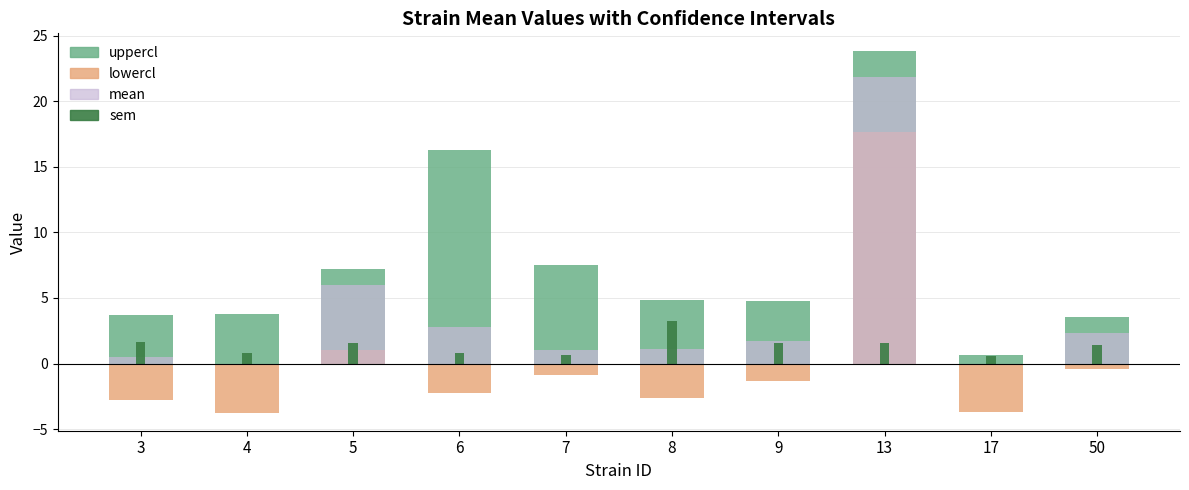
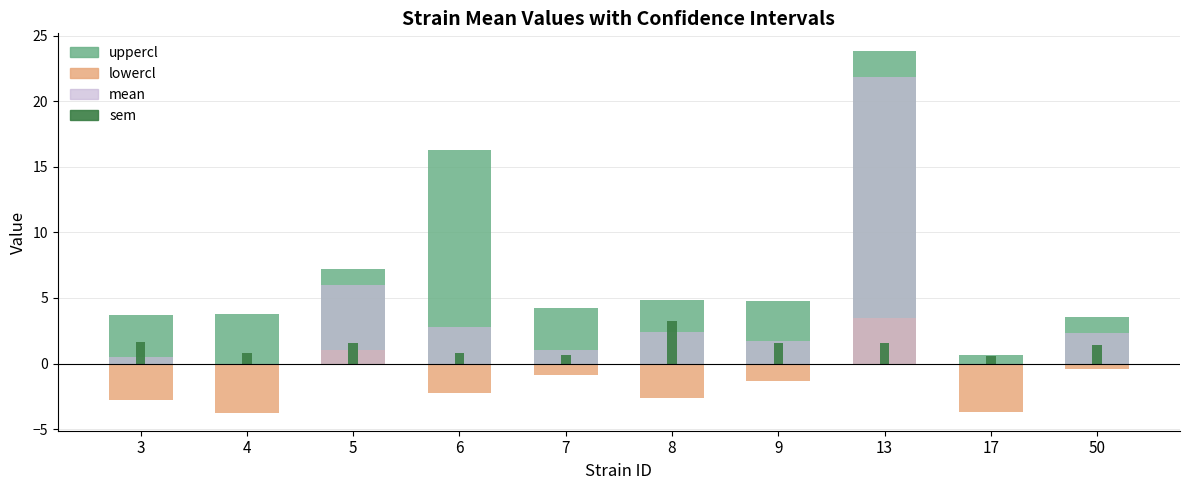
uppercl, 7: 7.5 -> 4.2
mean, 8: 1.1 -> 2.4
lowercl, 13: 17.7 -> 3.5
